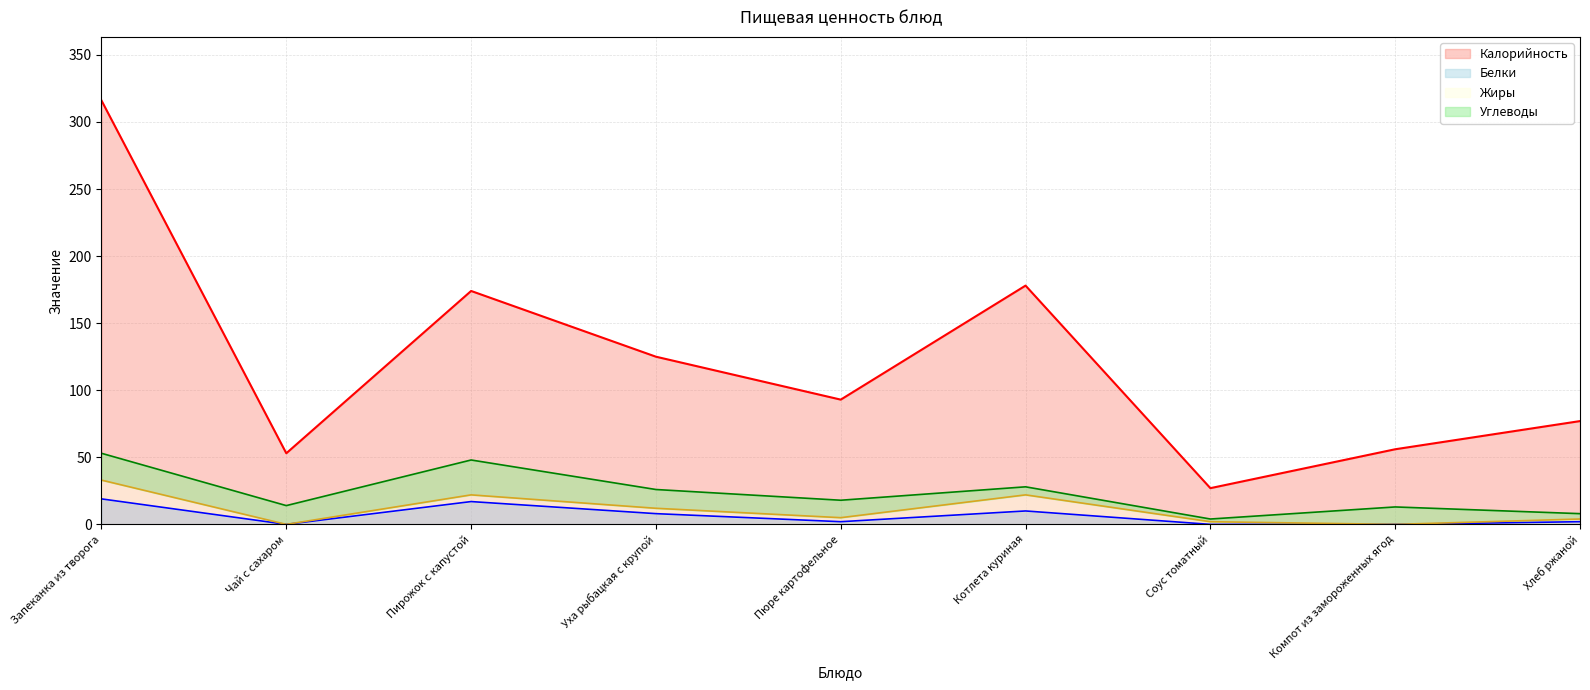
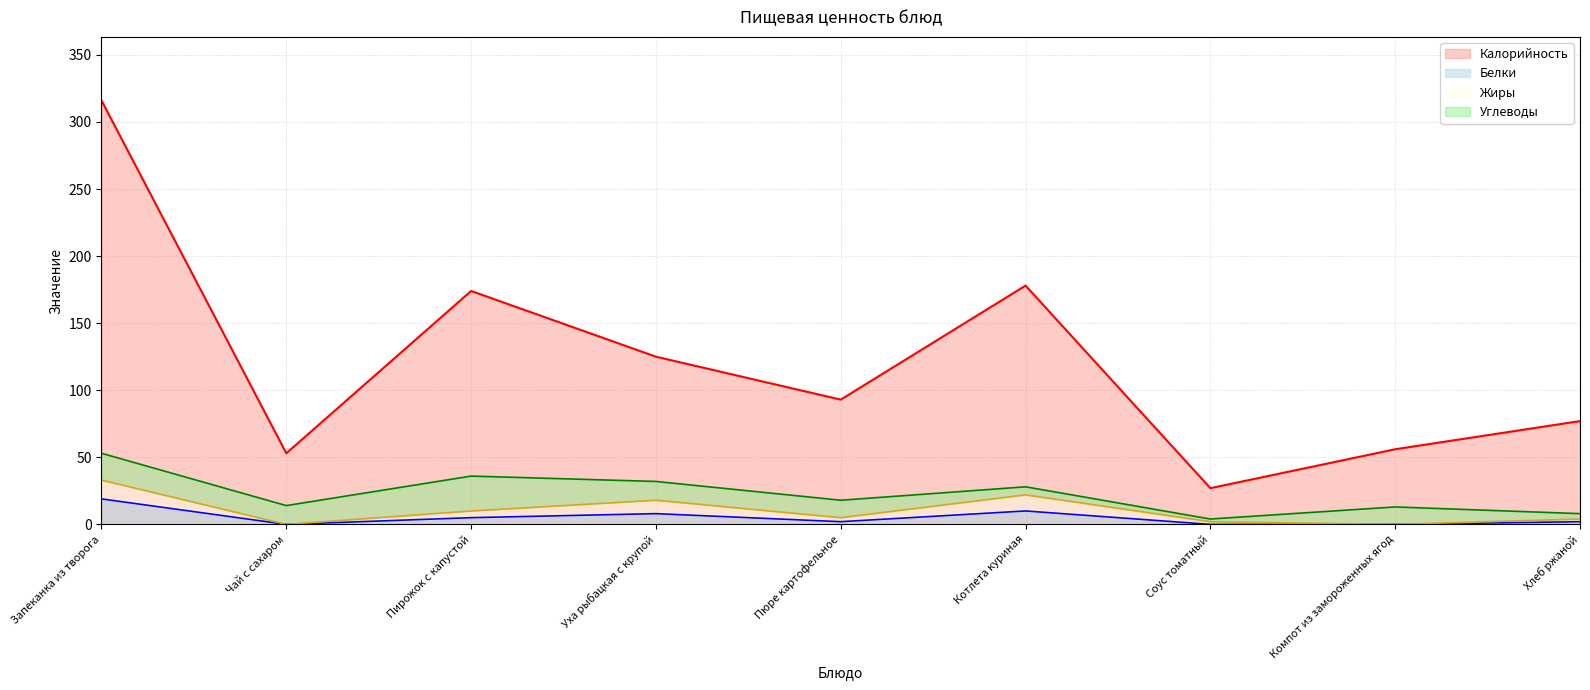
Белки, Пирожок с капустой: 17 -> 5
Жиры, Уха рыбацкая с крупой: 4 -> 10
